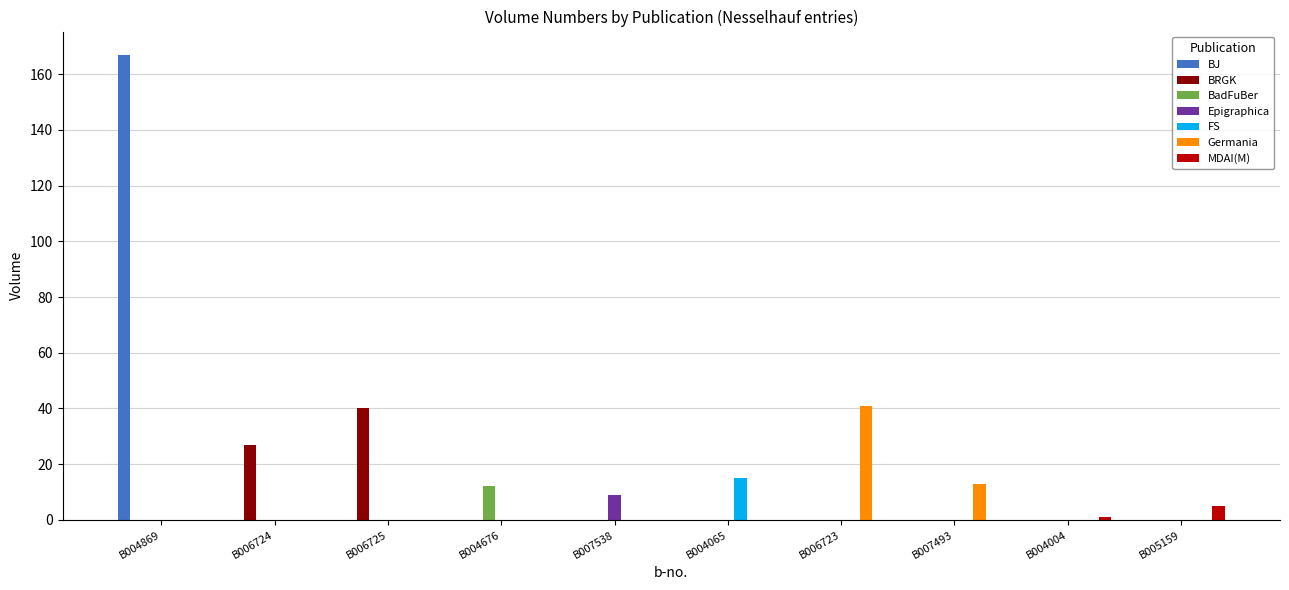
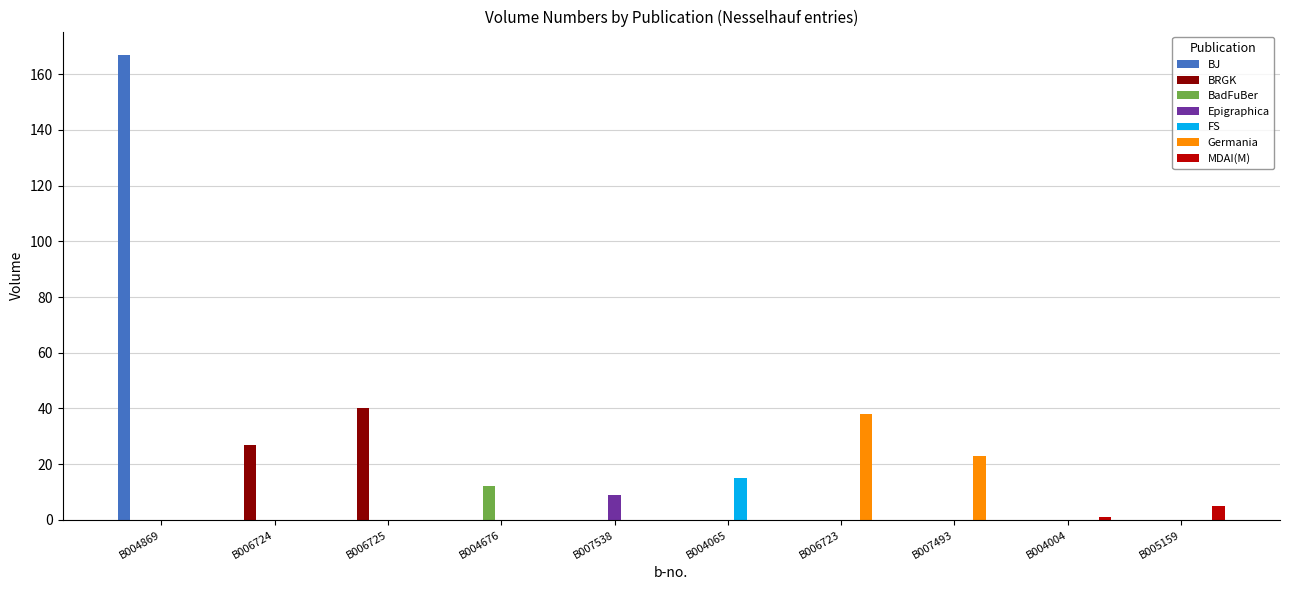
Germania, B006723: 41 -> 38
Germania, B007493: 13 -> 23
